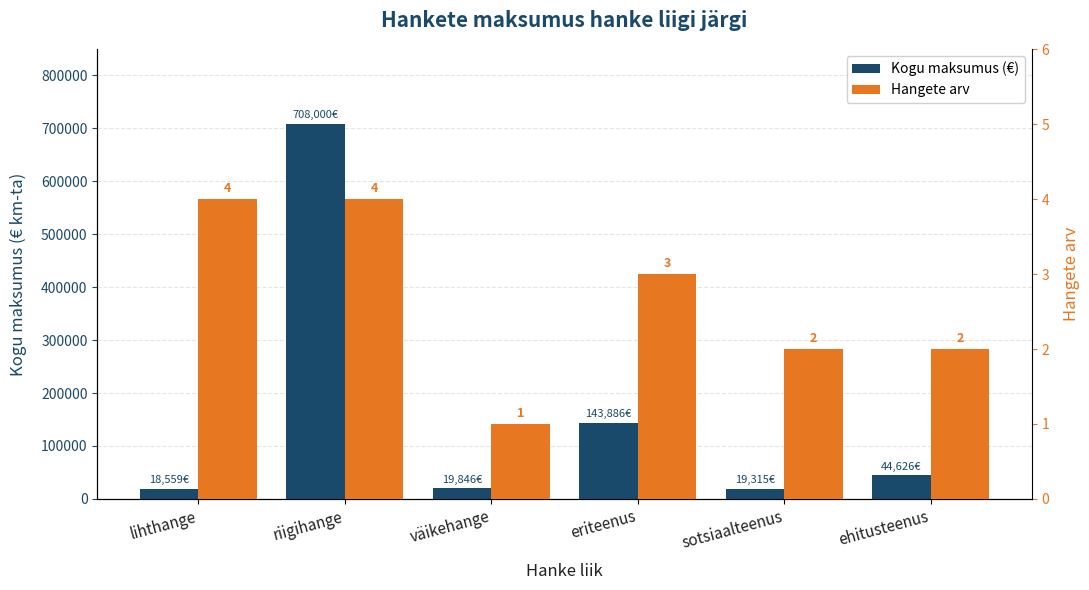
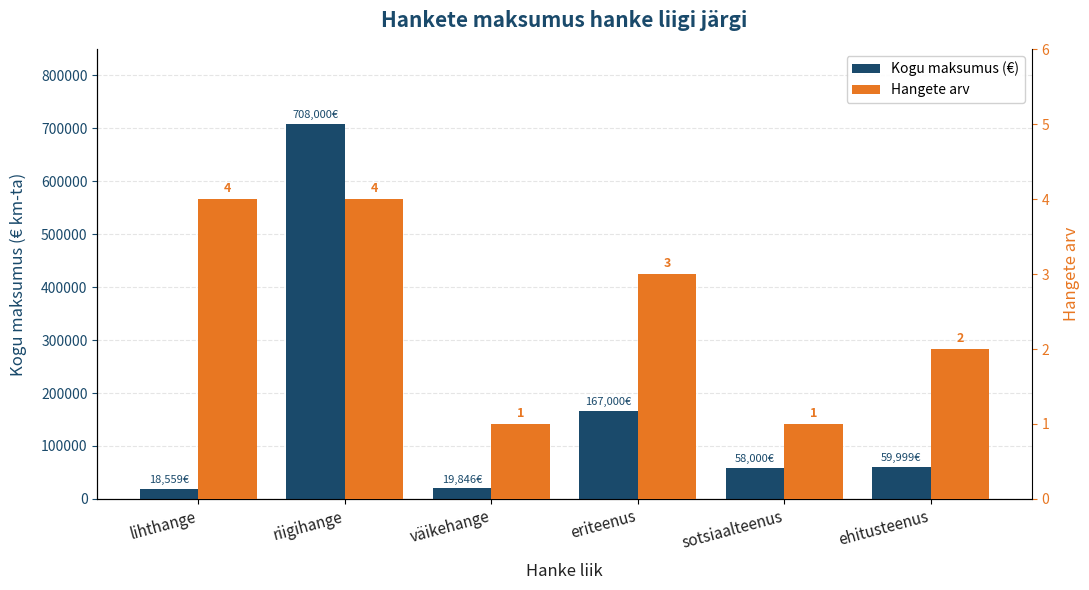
Kogu maksumus (€), eriteenus: 143,886€ -> 167,000€
Kogu maksumus (€), sotsiaalteenus: 19,315€ -> 58,000€
Kogu maksumus (€), ehitusteenus: 44,626€ -> 59,999€
Hangete arv, sotsiaalteenus: 2 -> 1
